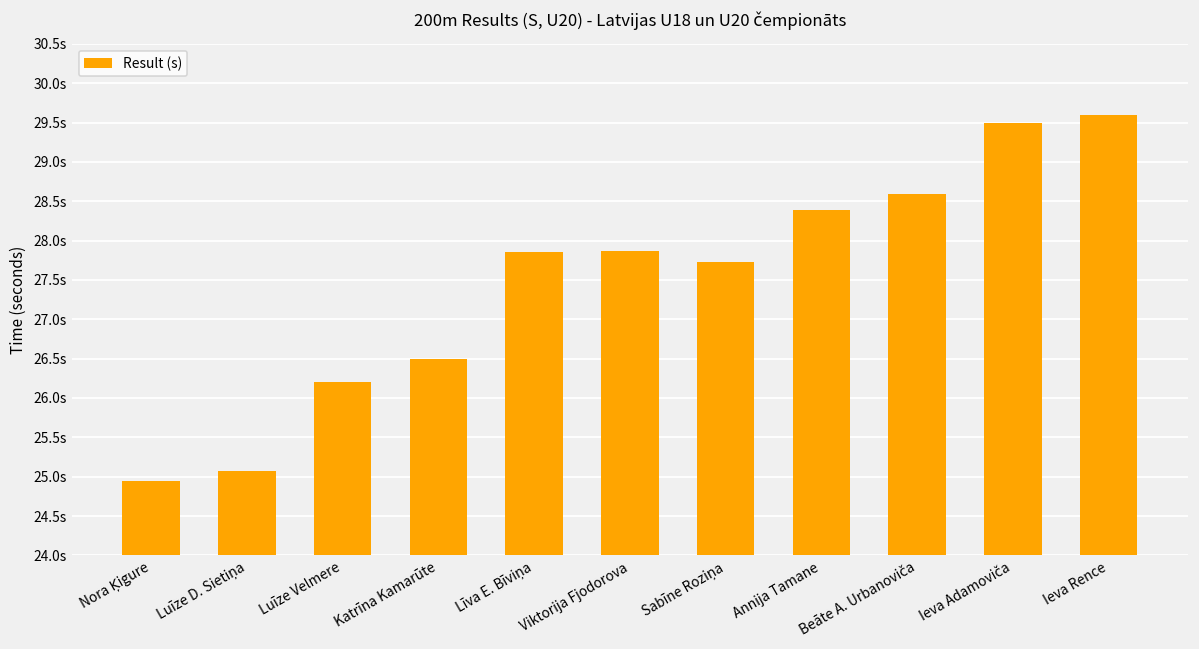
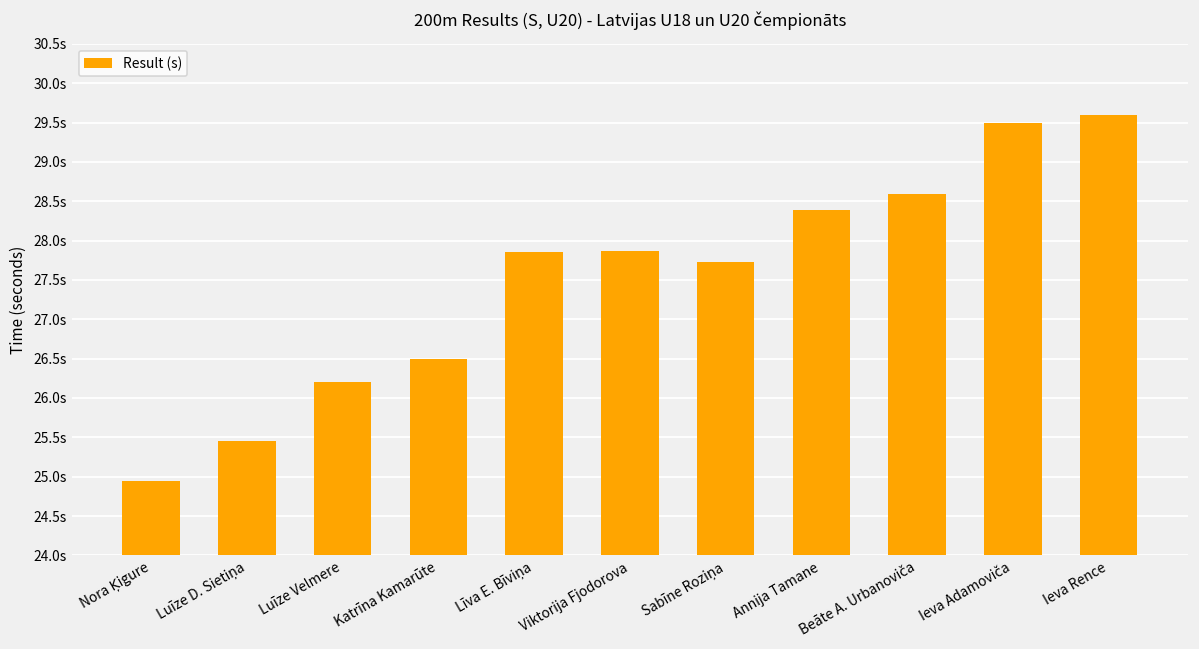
Luīze D. Sietiņa: 25.1s -> 25.5s
